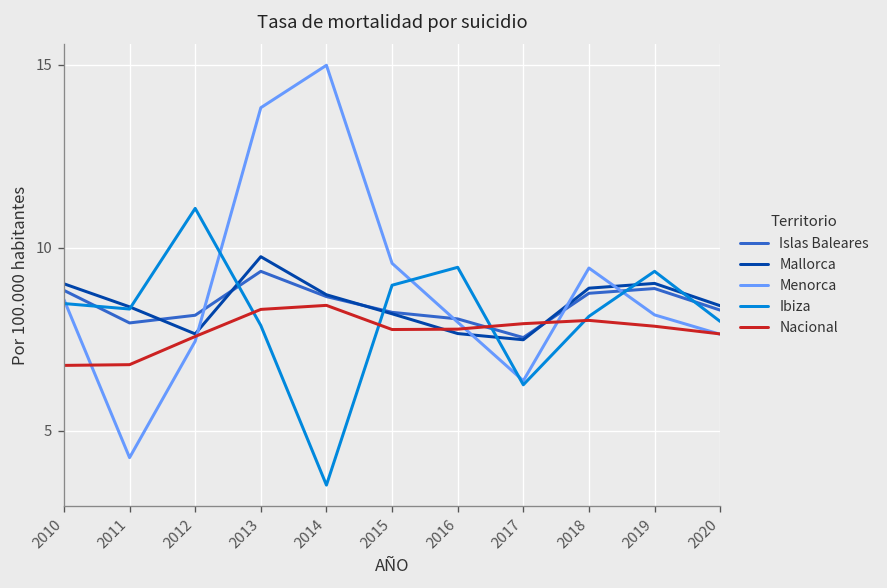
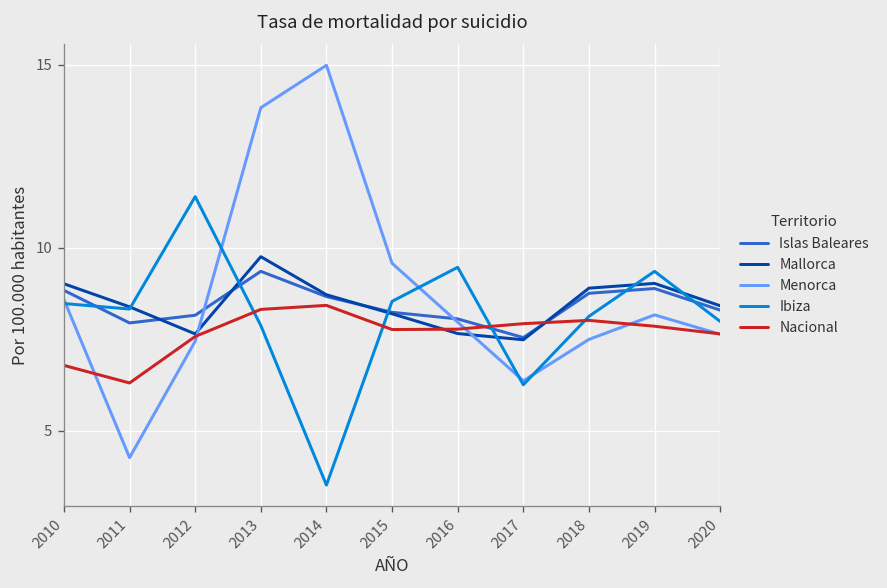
Nacional, 2011: 6.8 -> 6.3
Ibiza, 2012: 11.1 -> 11.4
Ibiza, 2015: 9.0 -> 8.5
Menorca, 2018: 9.4 -> 7.5
